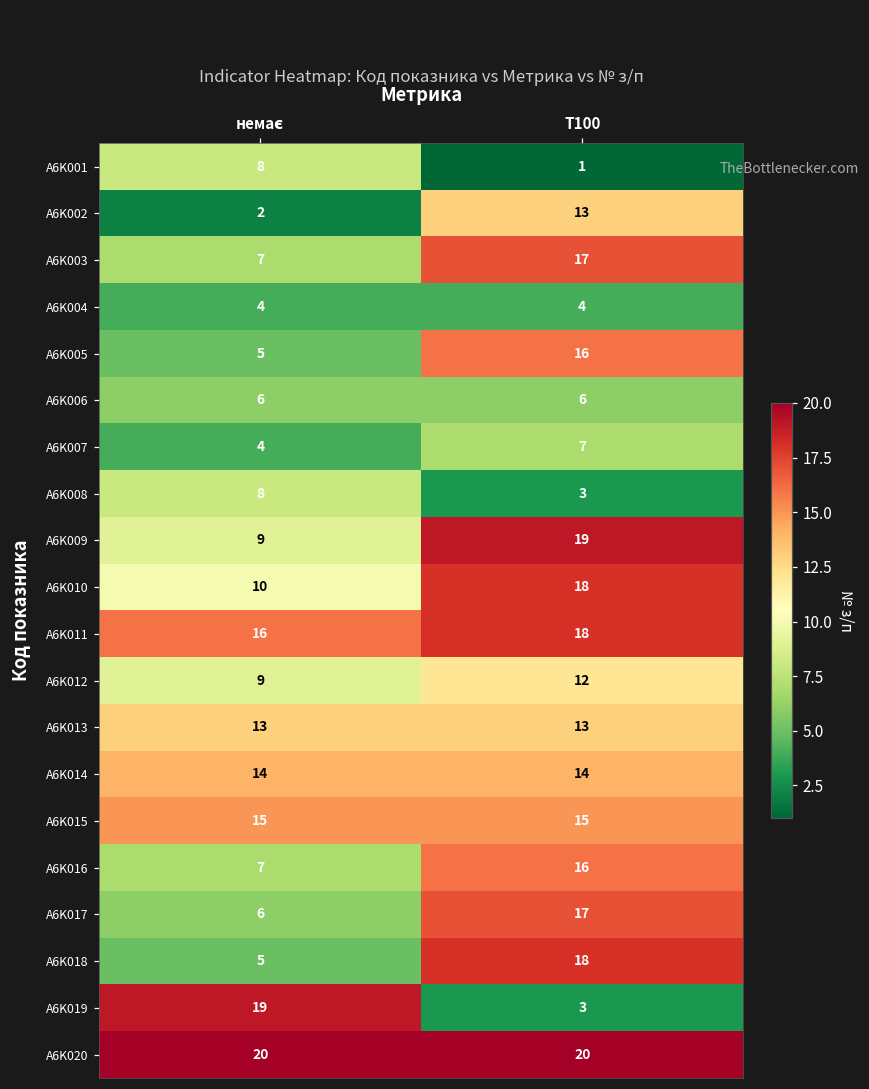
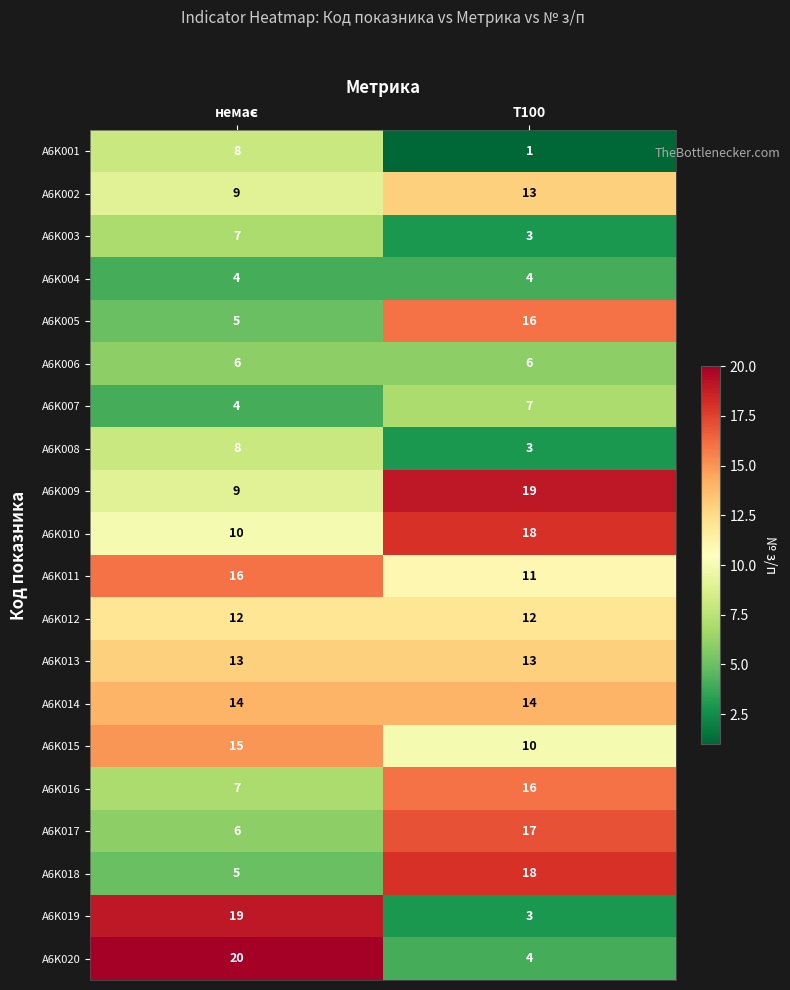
A6K002, немає: 2 -> 9
A6K003, T100: 17 -> 3
A6K011, T100: 18 -> 11
A6K012, немає: 9 -> 12
A6K015, T100: 15 -> 10
A6K020, T100: 20 -> 4
